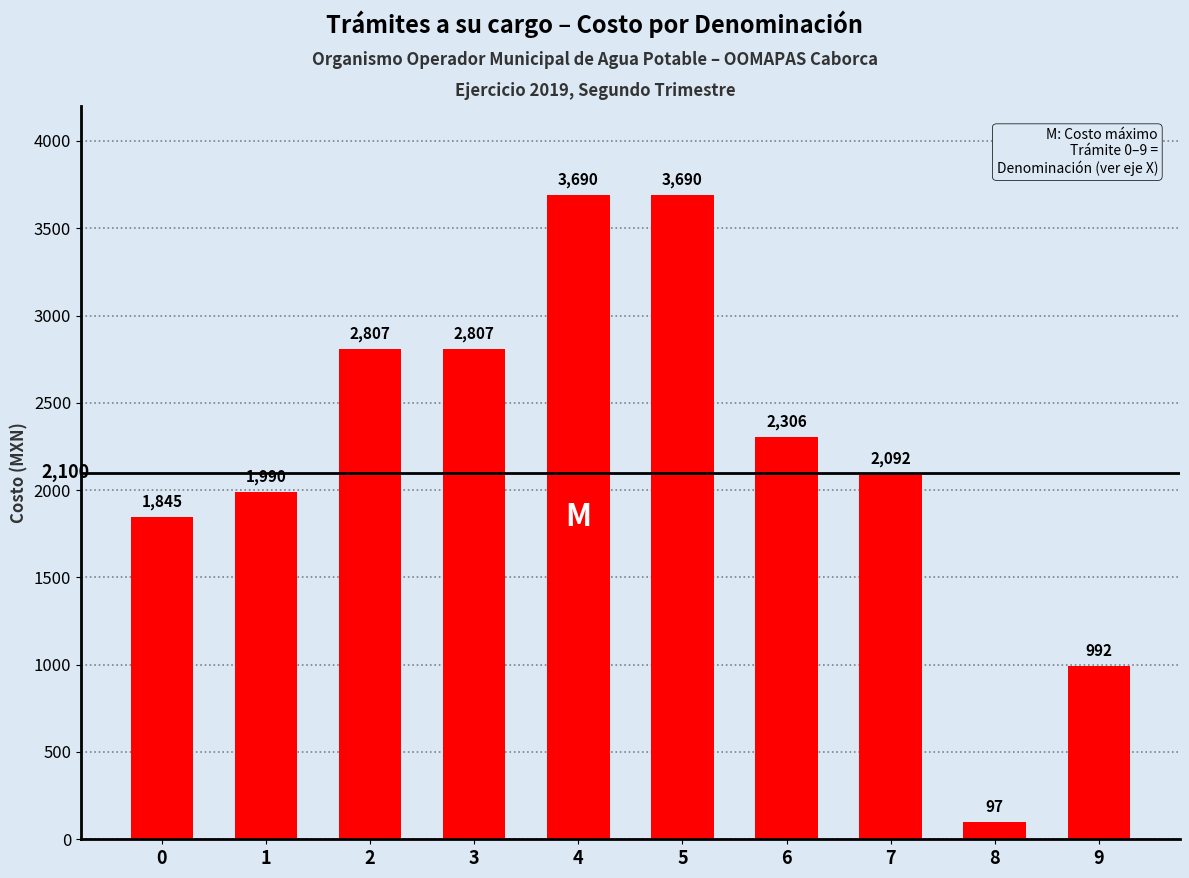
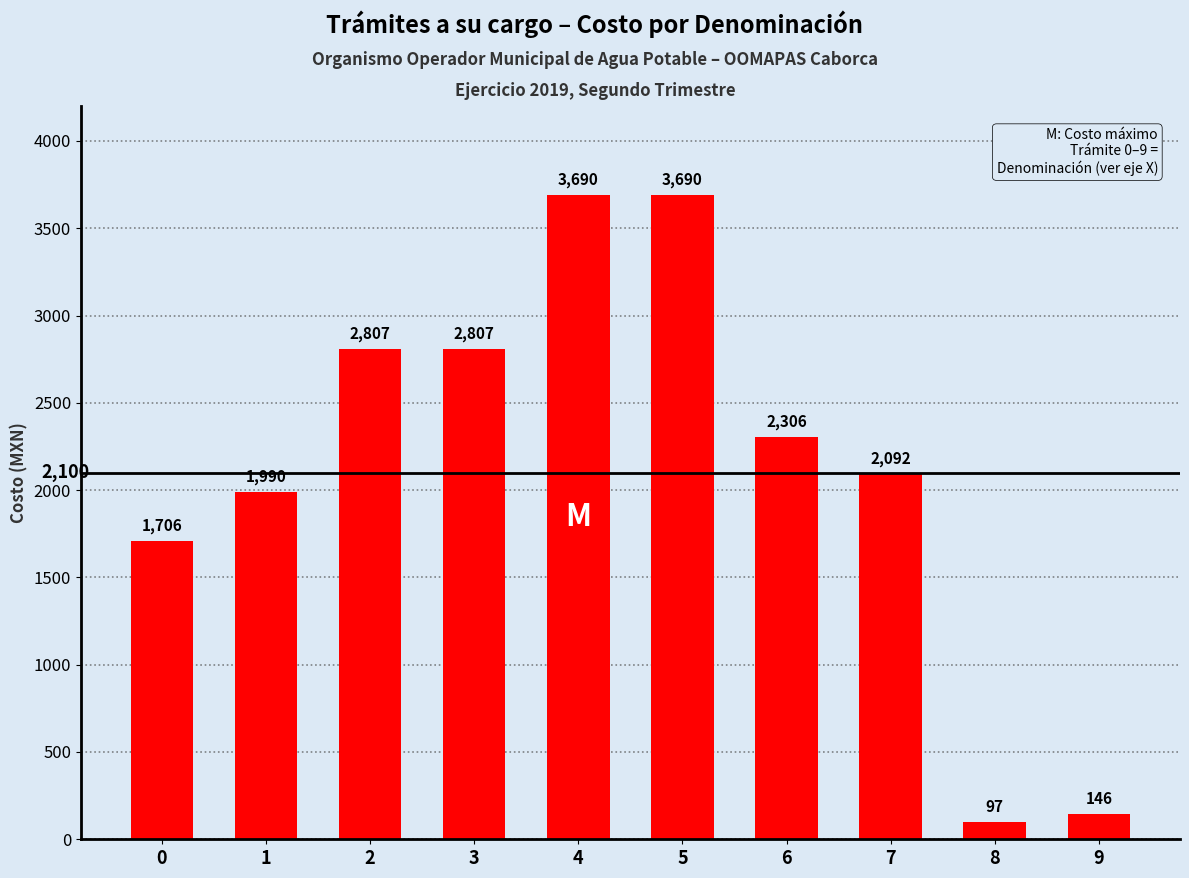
0: 1,845 -> 1,706
9: 992 -> 146
